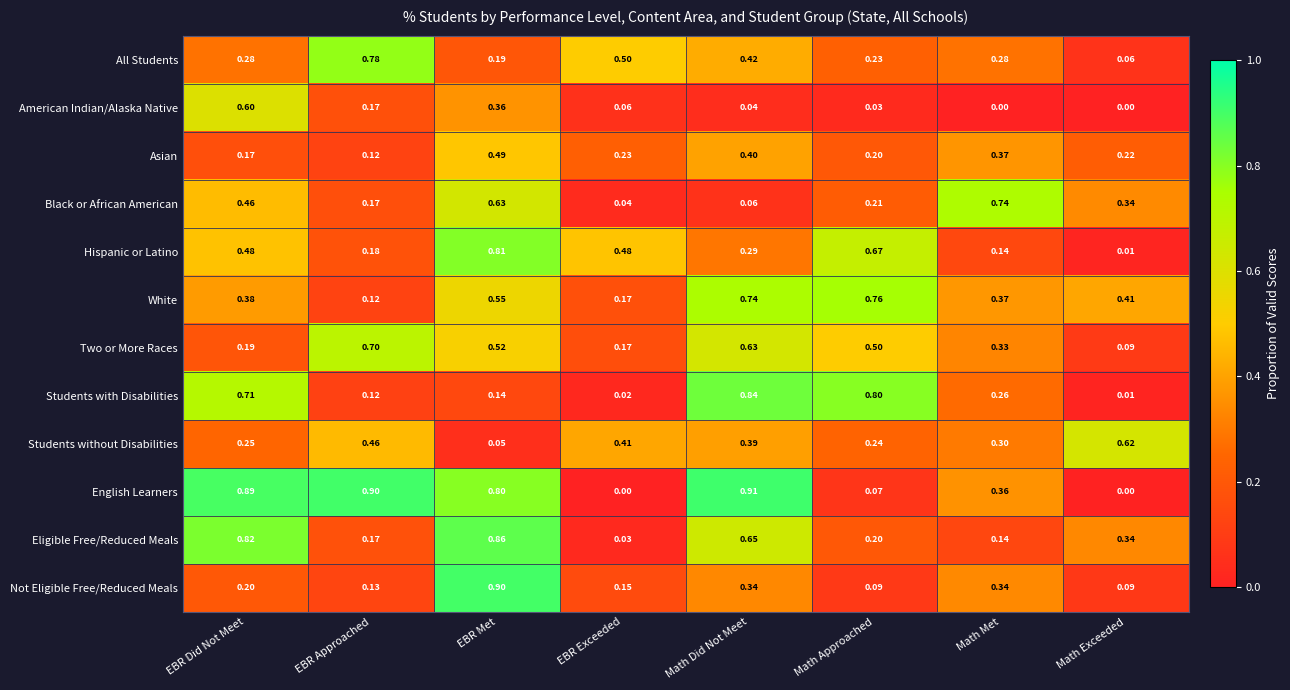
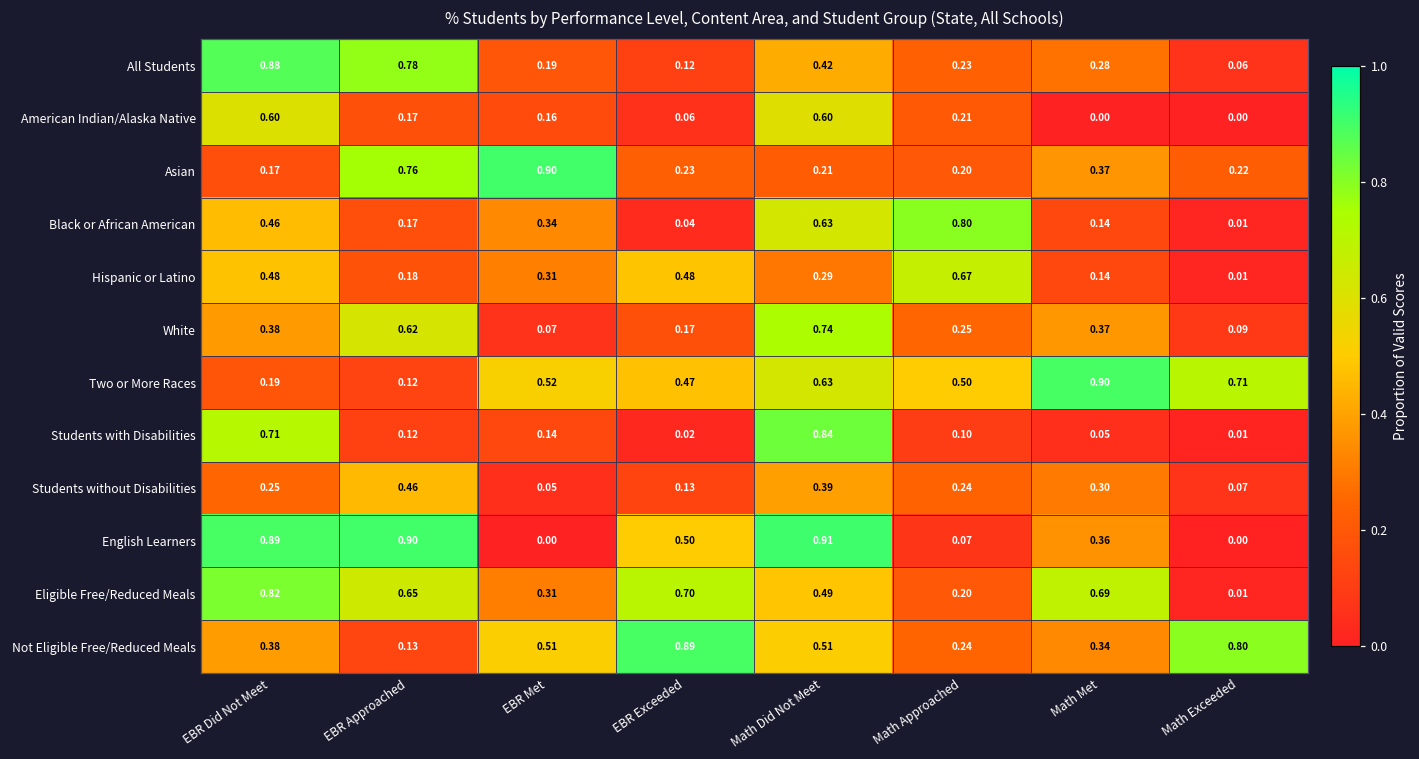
All Students, EBR Did Not Meet: 0.28 -> 0.88
All Students, EBR Exceeded: 0.50 -> 0.12
American Indian/Alaska Native, EBR Met: 0.36 -> 0.16
American Indian/Alaska Native, Math Did Not Meet: 0.04 -> 0.60
American Indian/Alaska Native, Math Approached: 0.03 -> 0.21
Asian, EBR Approached: 0.12 -> 0.76
Asian, EBR Met: 0.49 -> 0.90
Asian, Math Did Not Meet: 0.40 -> 0.21
Black or African American, EBR Met: 0.63 -> 0.34
Black or African American, Math Did Not Meet: 0.06 -> 0.63
Black or African American, Math Approached: 0.21 -> 0.80
Black or African American, Math Met: 0.74 -> 0.14
Black or African American, Math Exceeded: 0.34 -> 0.01
Hispanic or Latino, EBR Met: 0.81 -> 0.31
White, EBR Approached: 0.12 -> 0.62
White, EBR Met: 0.55 -> 0.07
White, Math Approached: 0.76 -> 0.25
White, Math Exceeded: 0.41 -> 0.09
Two or More Races, EBR Approached: 0.70 -> 0.12
Two or More Races, EBR Exceeded: 0.17 -> 0.47
Two or More Races, Math Met: 0.33 -> 0.90
Two or More Races, Math Exceeded: 0.09 -> 0.71
Students with Disabilities, Math Approached: 0.80 -> 0.10
Students with Disabilities, Math Met: 0.26 -> 0.05
Students without Disabilities, EBR Exceeded: 0.41 -> 0.13
Students without Disabilities, Math Exceeded: 0.62 -> 0.07
English Learners, EBR Met: 0.80 -> 0.00
English Learners, EBR Exceeded: 0.00 -> 0.50
Eligible Free/Reduced Meals, EBR Approached: 0.17 -> 0.65
Eligible Free/Reduced Meals, EBR Met: 0.86 -> 0.31
Eligible Free/Reduced Meals, EBR Exceeded: 0.03 -> 0.70
Eligible Free/Reduced Meals, Math Did Not Meet: 0.65 -> 0.49
Eligible Free/Reduced Meals, Math Met: 0.14 -> 0.69
Eligible Free/Reduced Meals, Math Exceeded: 0.34 -> 0.01
Not Eligible Free/Reduced Meals, EBR Did Not Meet: 0.20 -> 0.38
Not Eligible Free/Reduced Meals, EBR Met: 0.90 -> 0.51
Not Eligible Free/Reduced Meals, EBR Exceeded: 0.15 -> 0.89
Not Eligible Free/Reduced Meals, Math Did Not Meet: 0.34 -> 0.51
Not Eligible Free/Reduced Meals, Math Approached: 0.09 -> 0.24
Not Eligible Free/Reduced Meals, Math Exceeded: 0.09 -> 0.80
